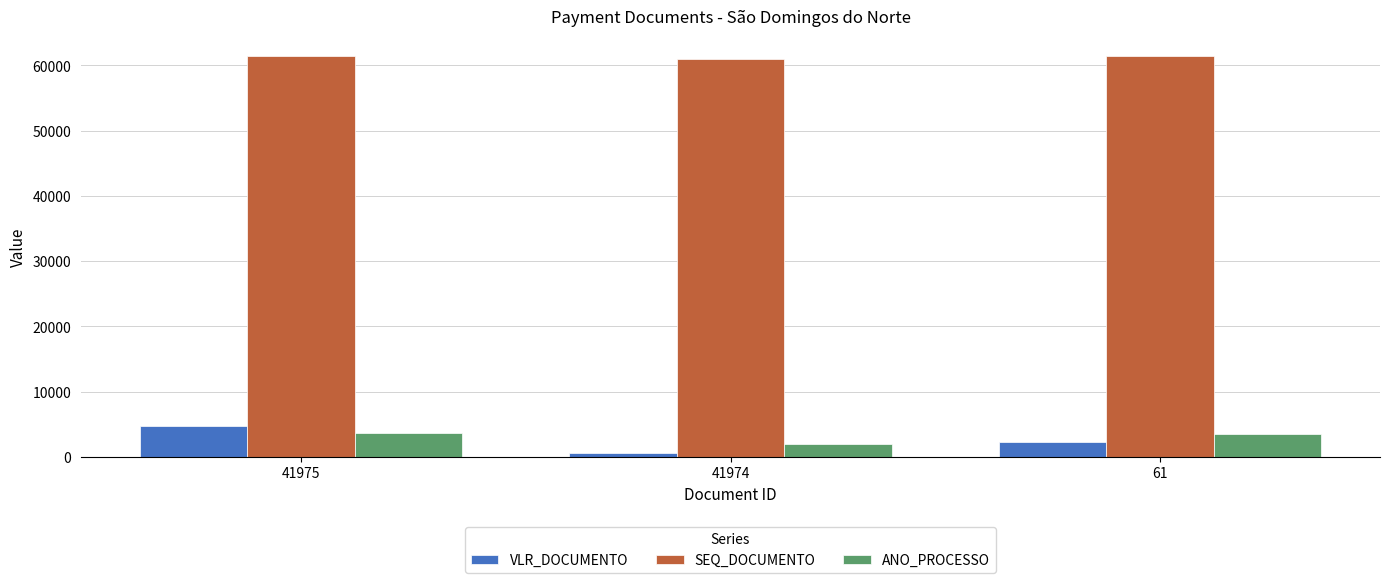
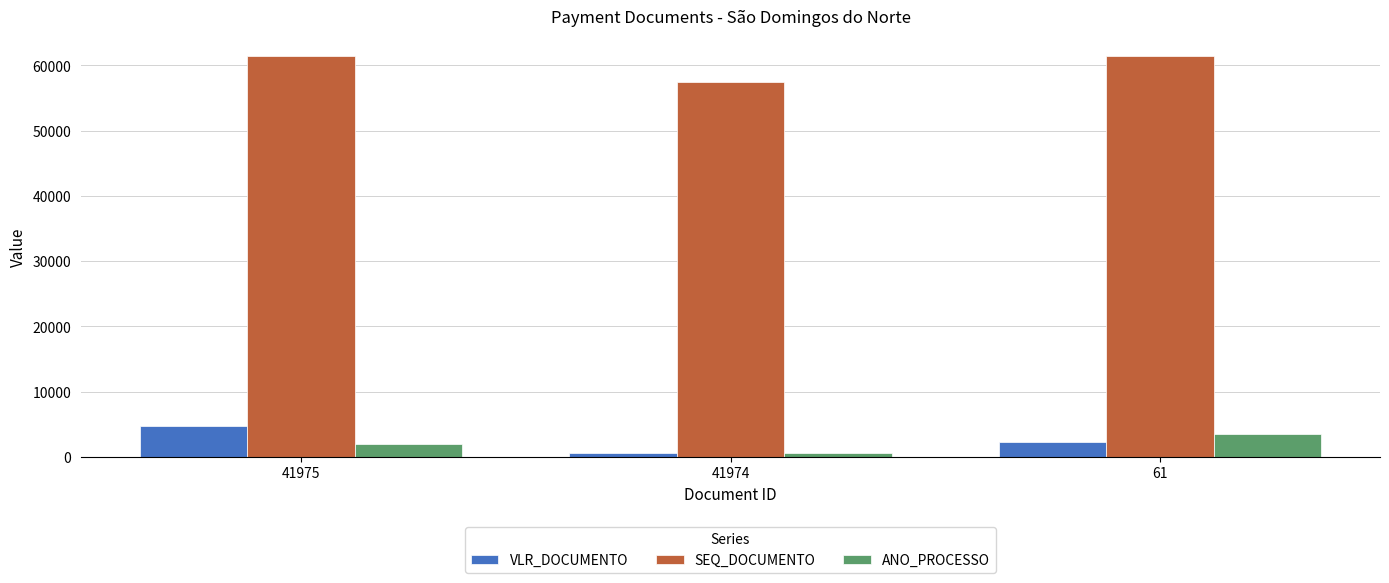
ANO_PROCESSO, 41975: 4000 -> 2000
SEQ_DOCUMENTO, 41974: 61000 -> 57000
ANO_PROCESSO, 41974: 2000 -> 1000
